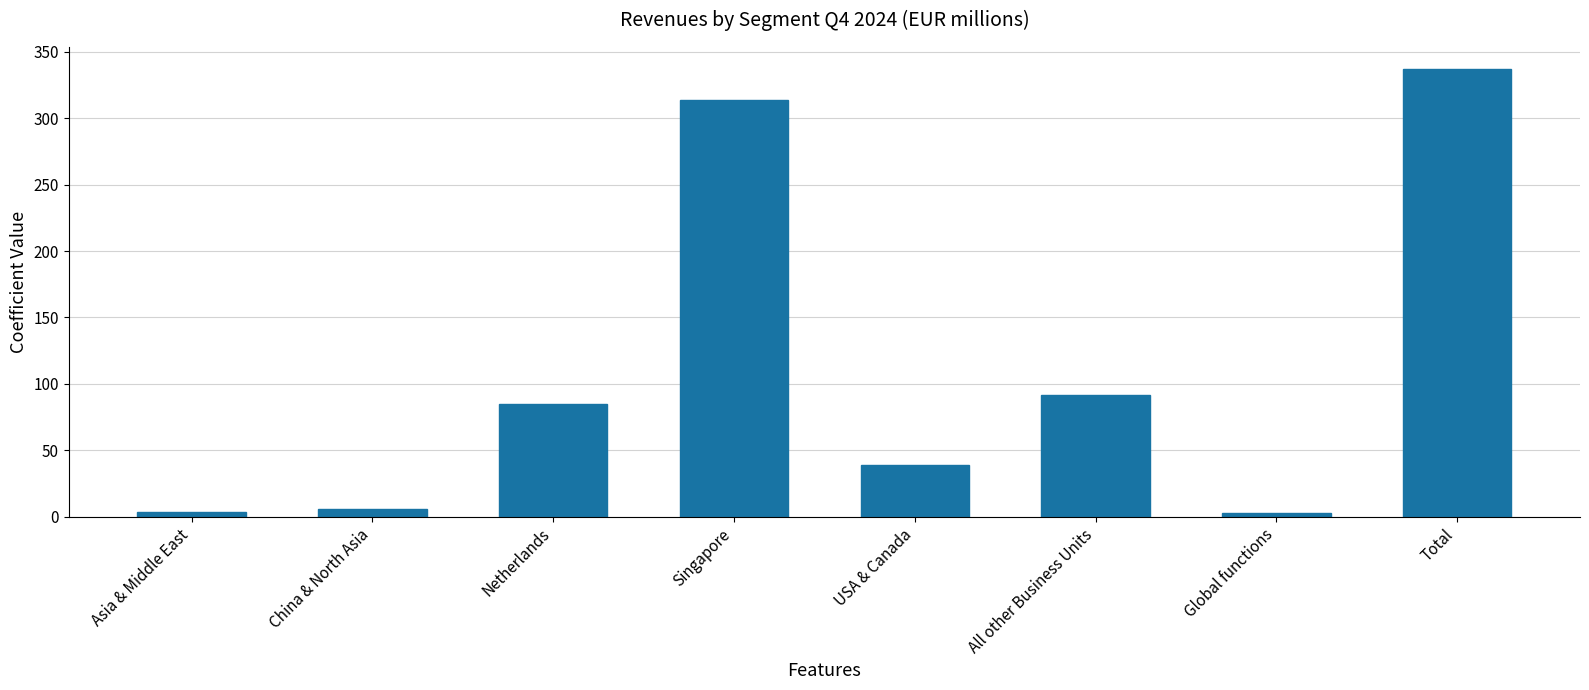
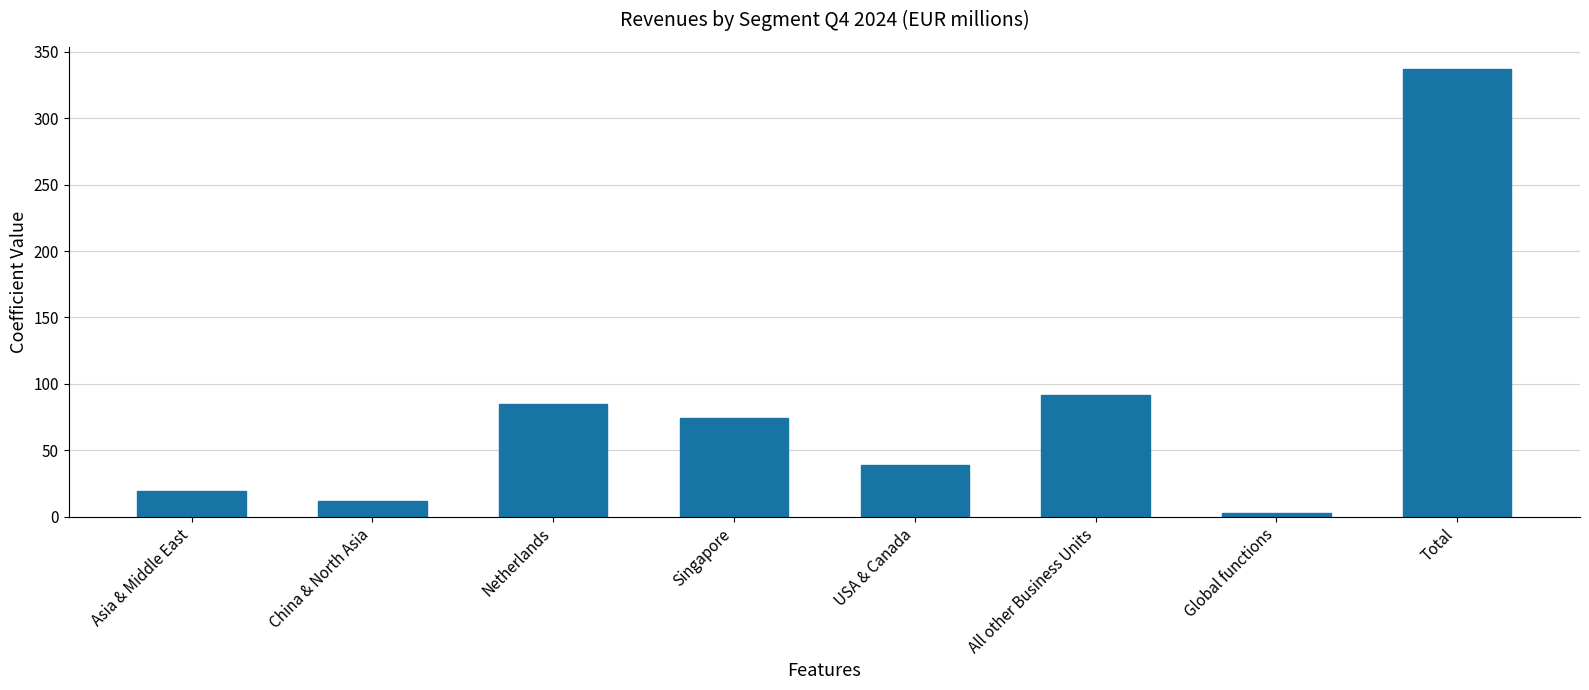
Asia & Middle East: 4 -> 19
China & North Asia: 6 -> 12
Singapore: 314 -> 74
